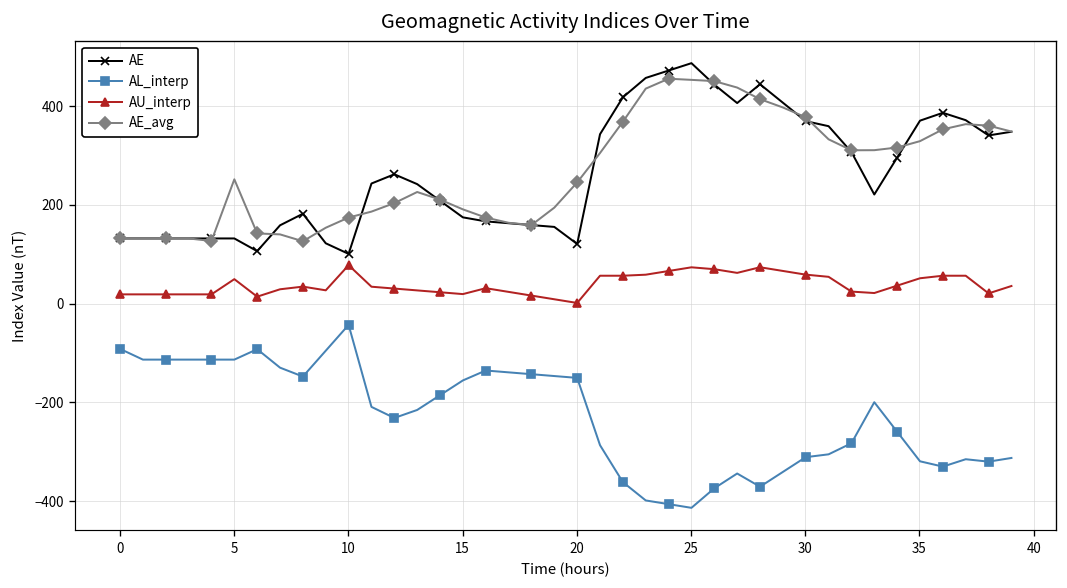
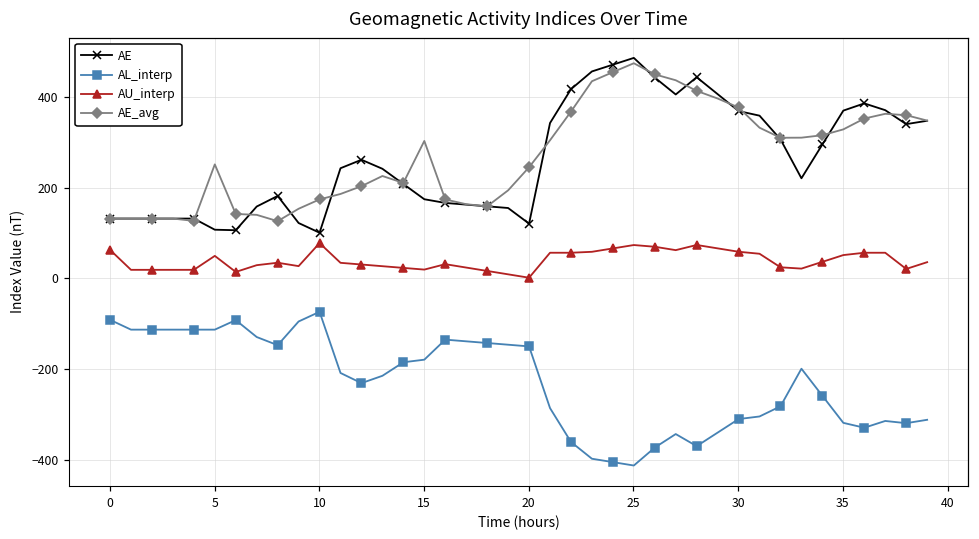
AU_interp, 0: 20 -> 60
AE, 5: 130 -> 110
AL_interp, 10: -40 -> -70
AL_interp, 15: -160 -> -180
AE_avg, 15: 190 -> 300
AE_avg, 25: 450 -> 480
